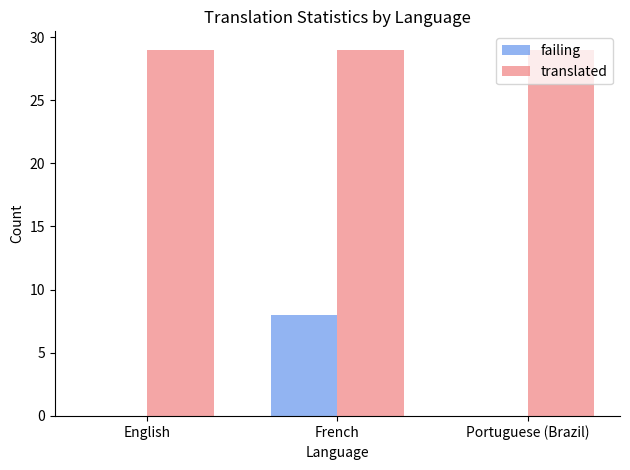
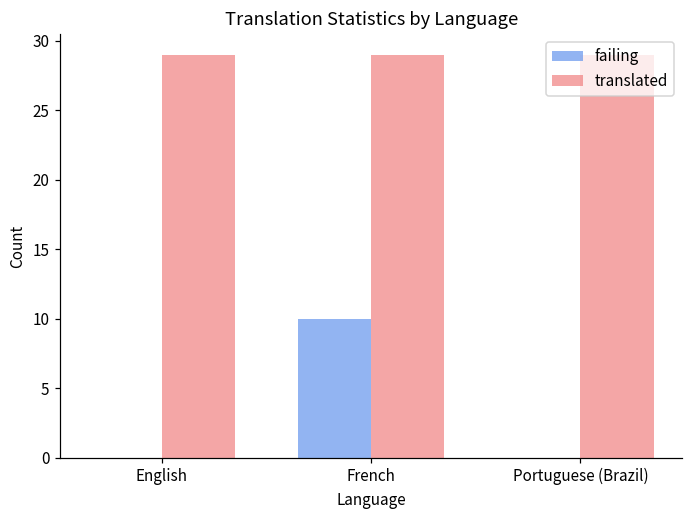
failing, French: 8 -> 10
